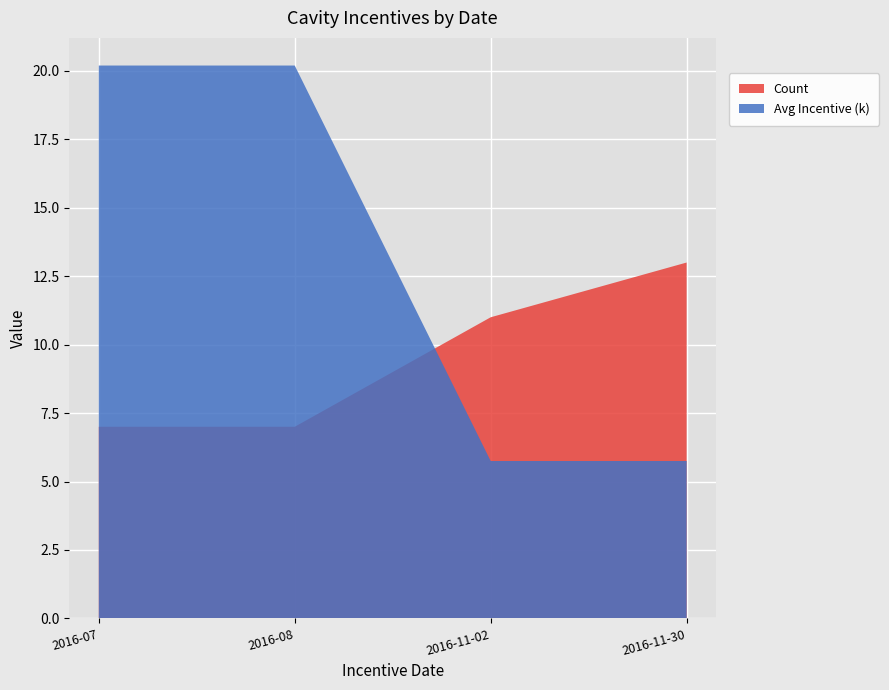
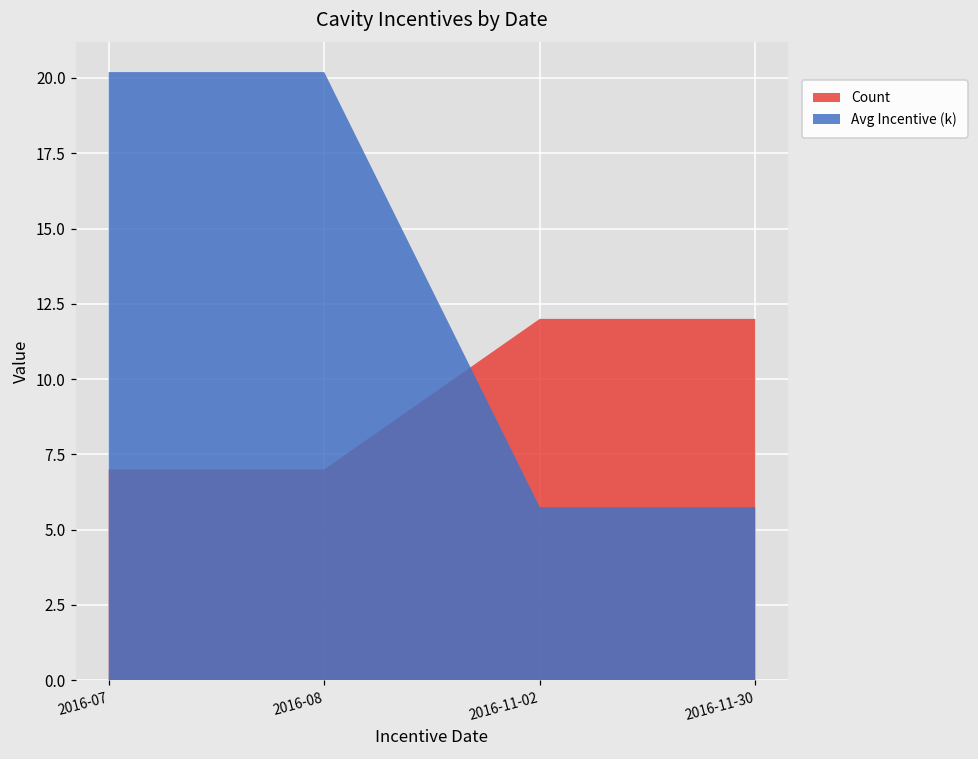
Count, 2016-11-02: 11 -> 12
Count, 2016-11-30: 13 -> 12
